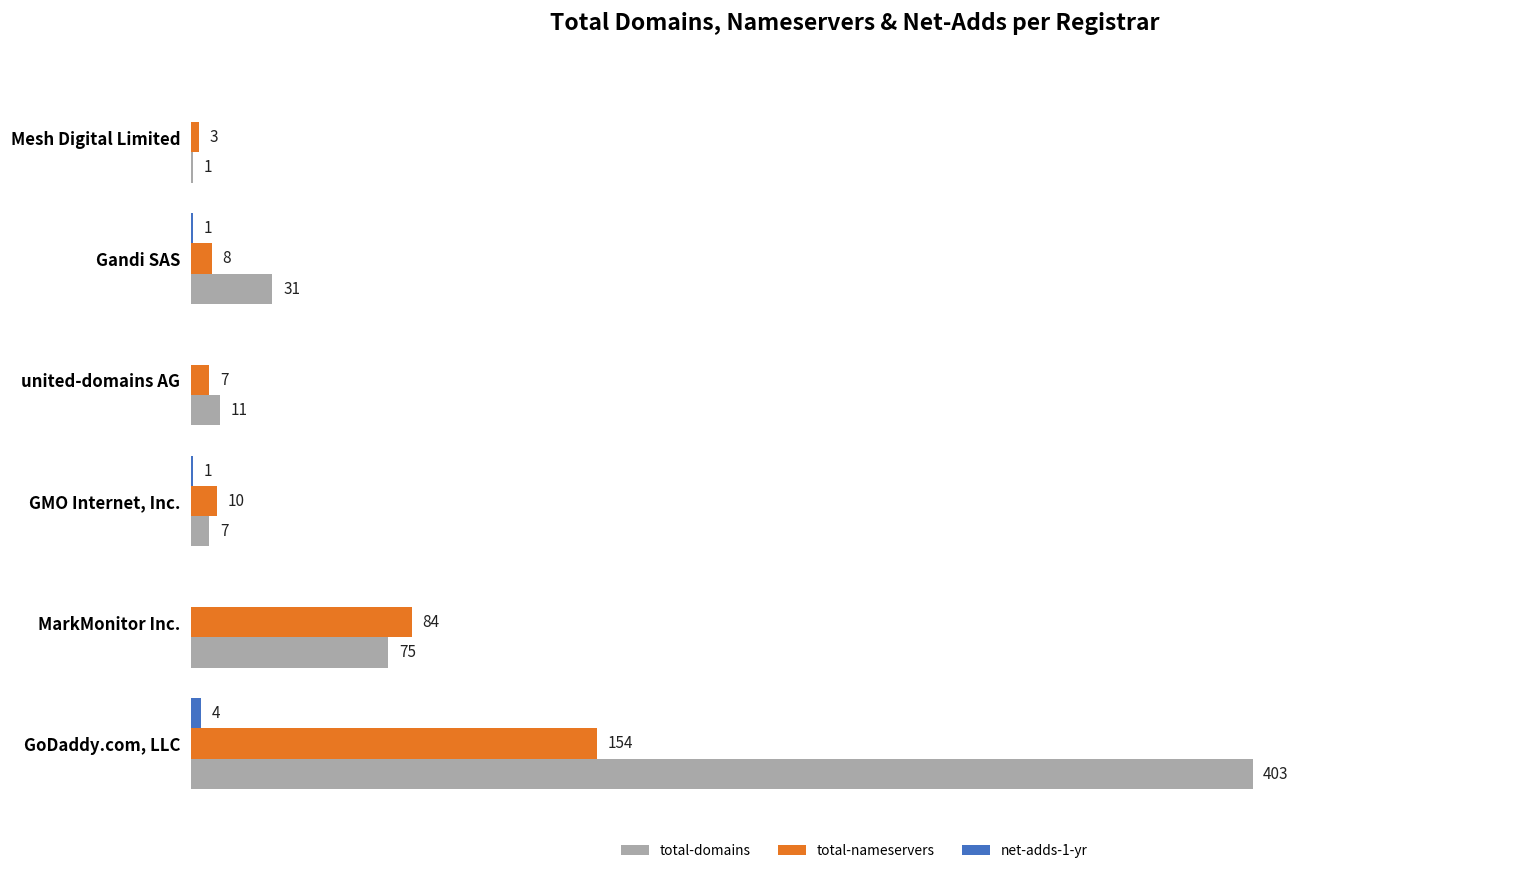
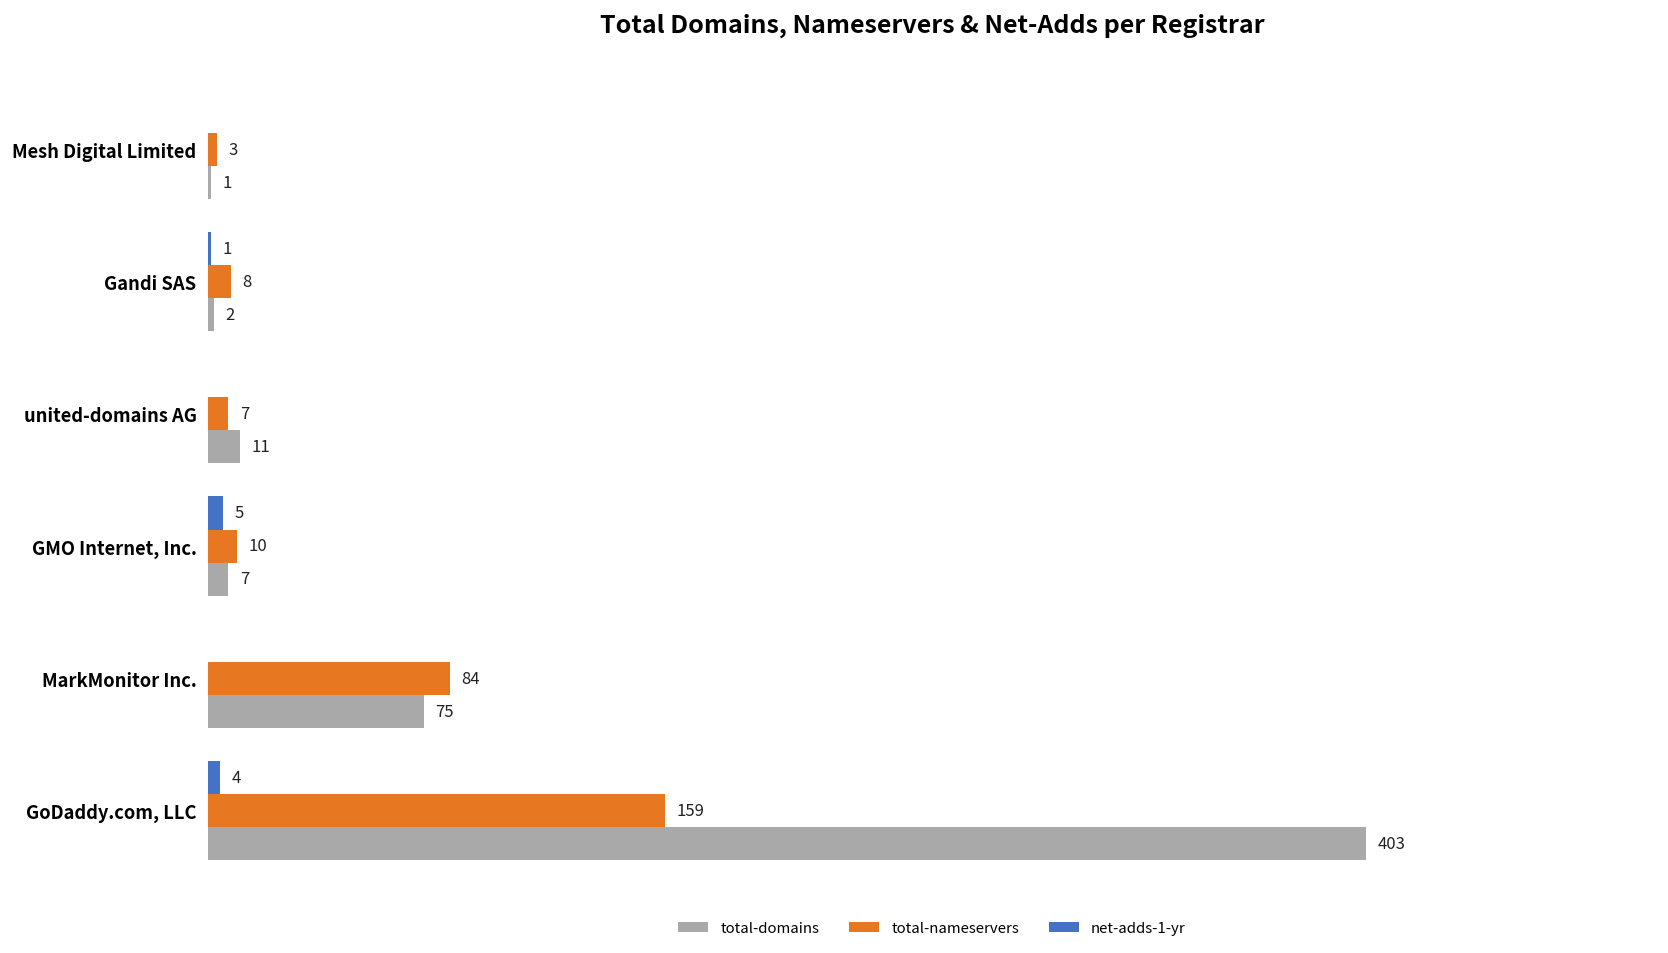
total-domains, Gandi SAS: 31 -> 2
net-adds-1-yr, GMO Internet, Inc.: 1 -> 5
total-nameservers, GoDaddy.com, LLC: 154 -> 159
